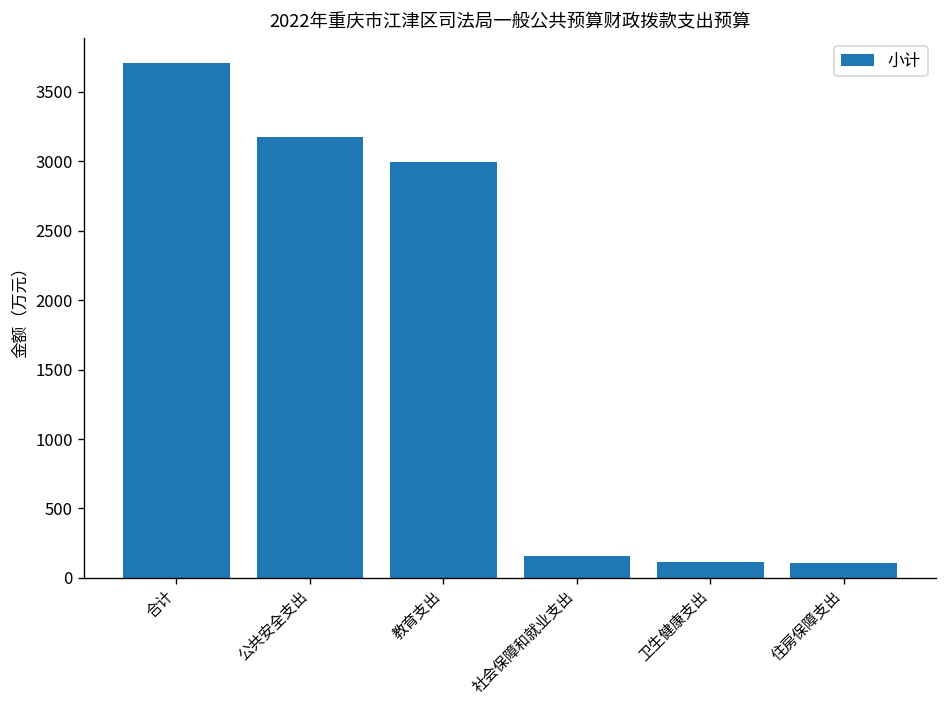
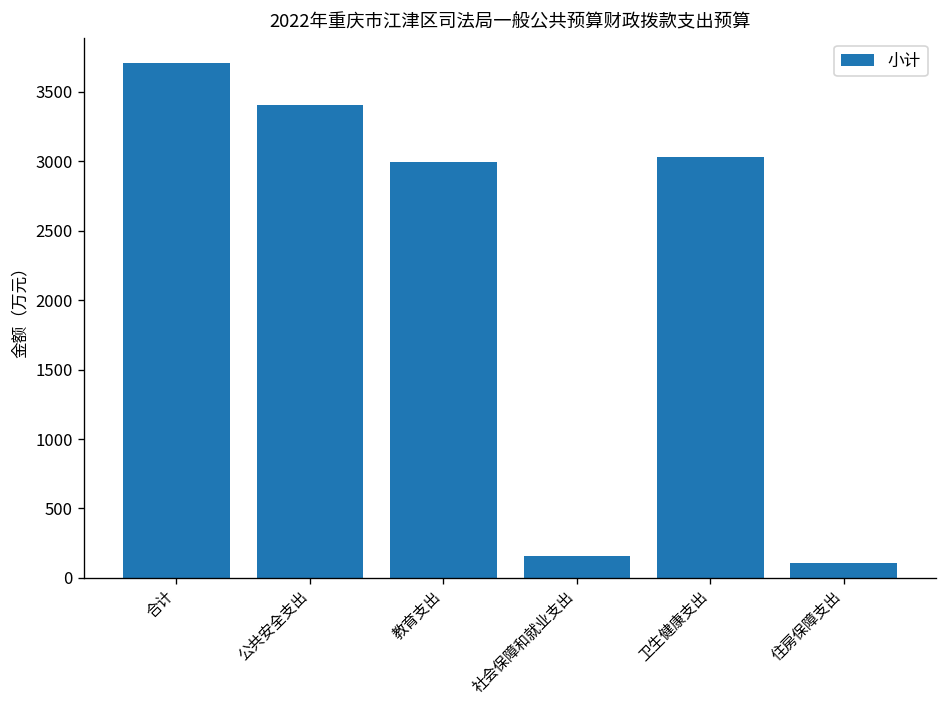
公共安全支出: 3180 -> 3410
卫生健康支出: 110 -> 3030
